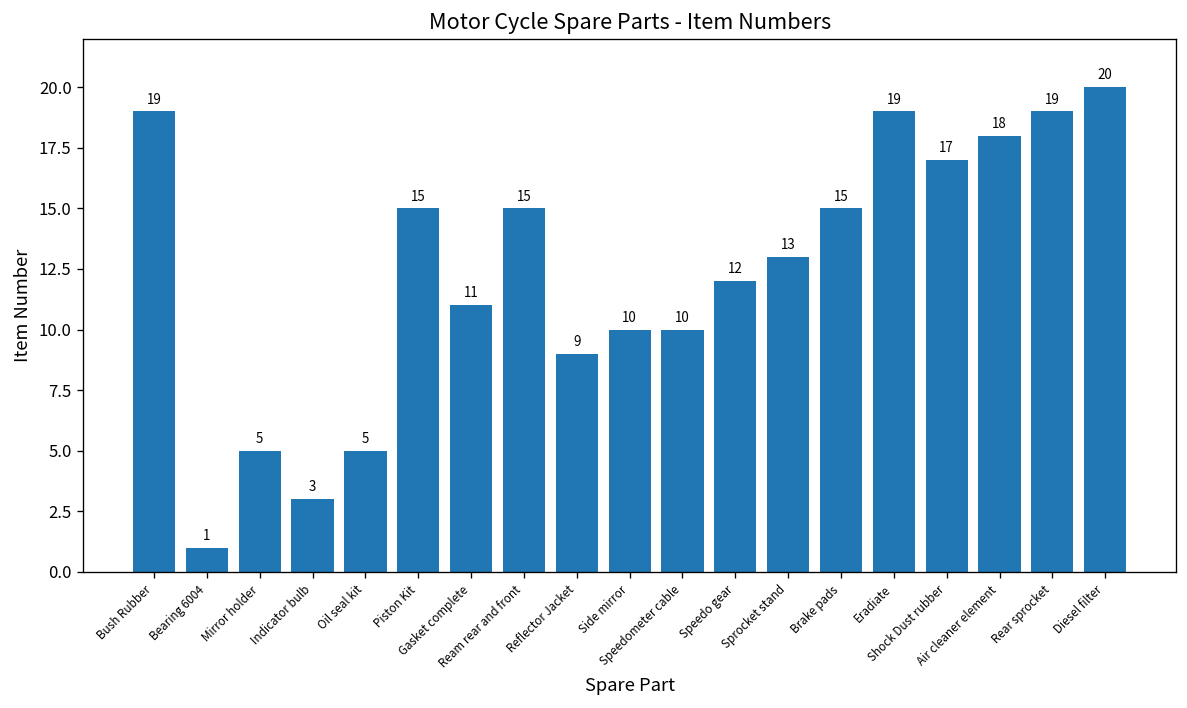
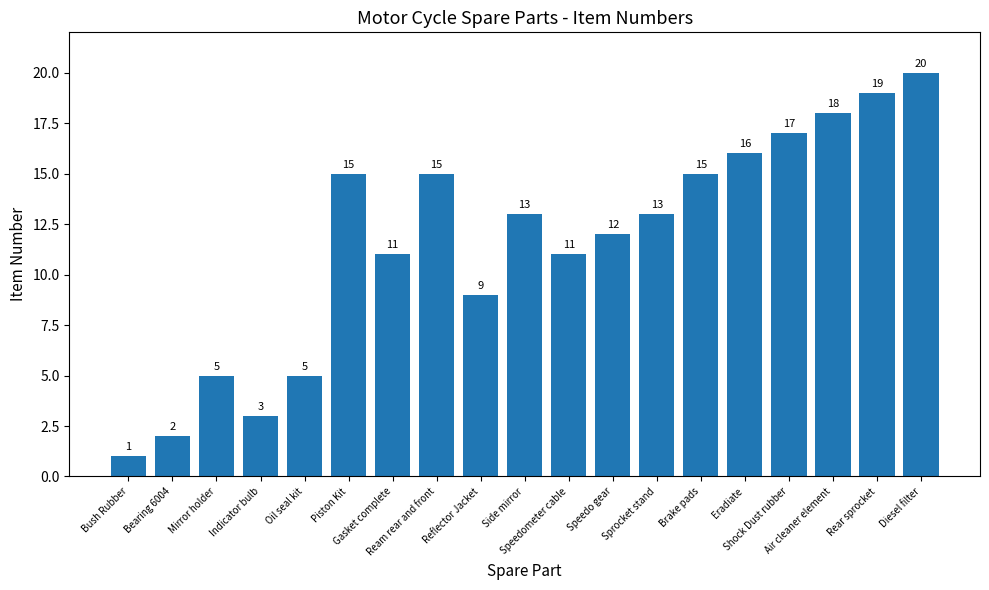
Bush Rubber: 19 -> 1
Bearing 6004: 1 -> 2
Side mirror: 10 -> 13
Speedometer cable: 10 -> 11
Eradiate: 19 -> 16
